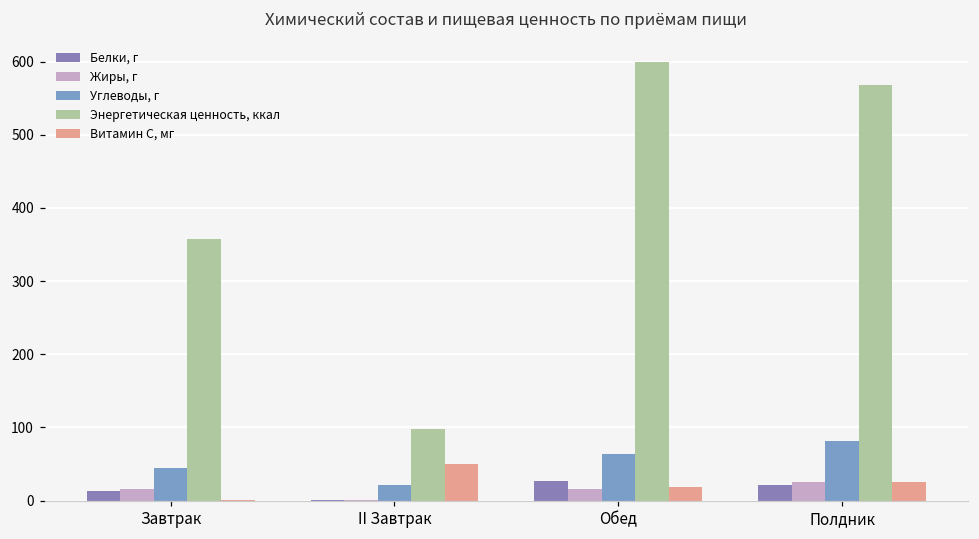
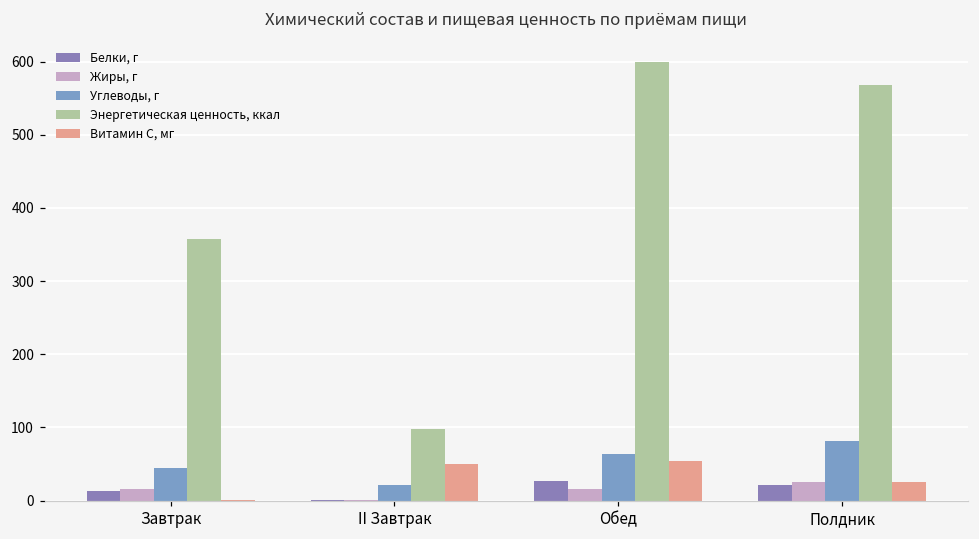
Витамин С, мг, Обед: 20 -> 50
